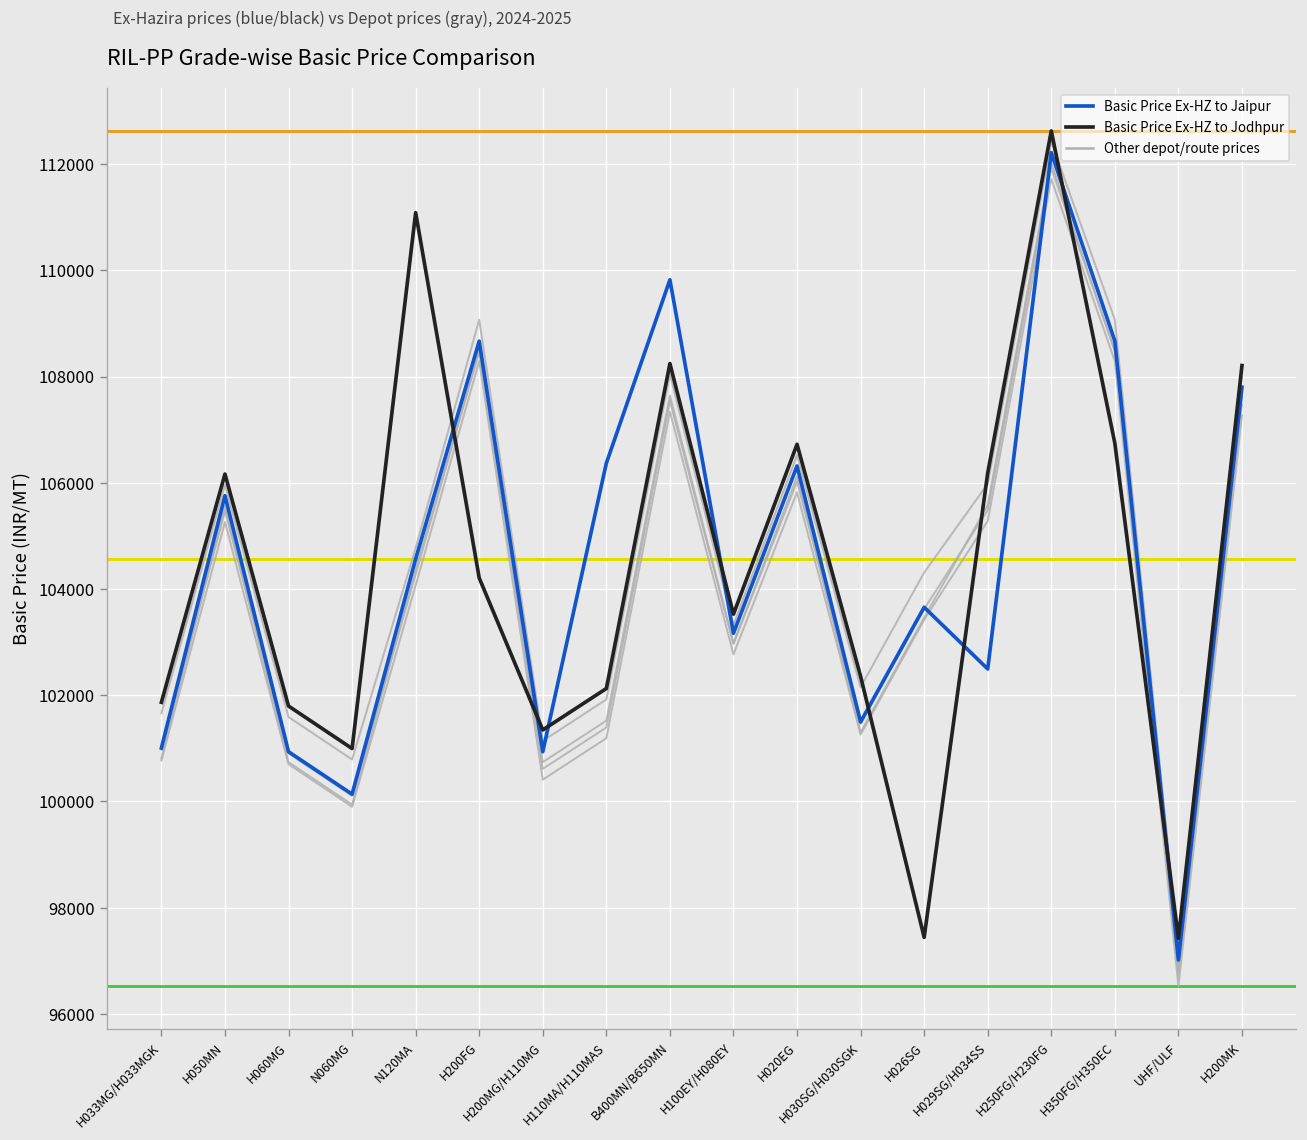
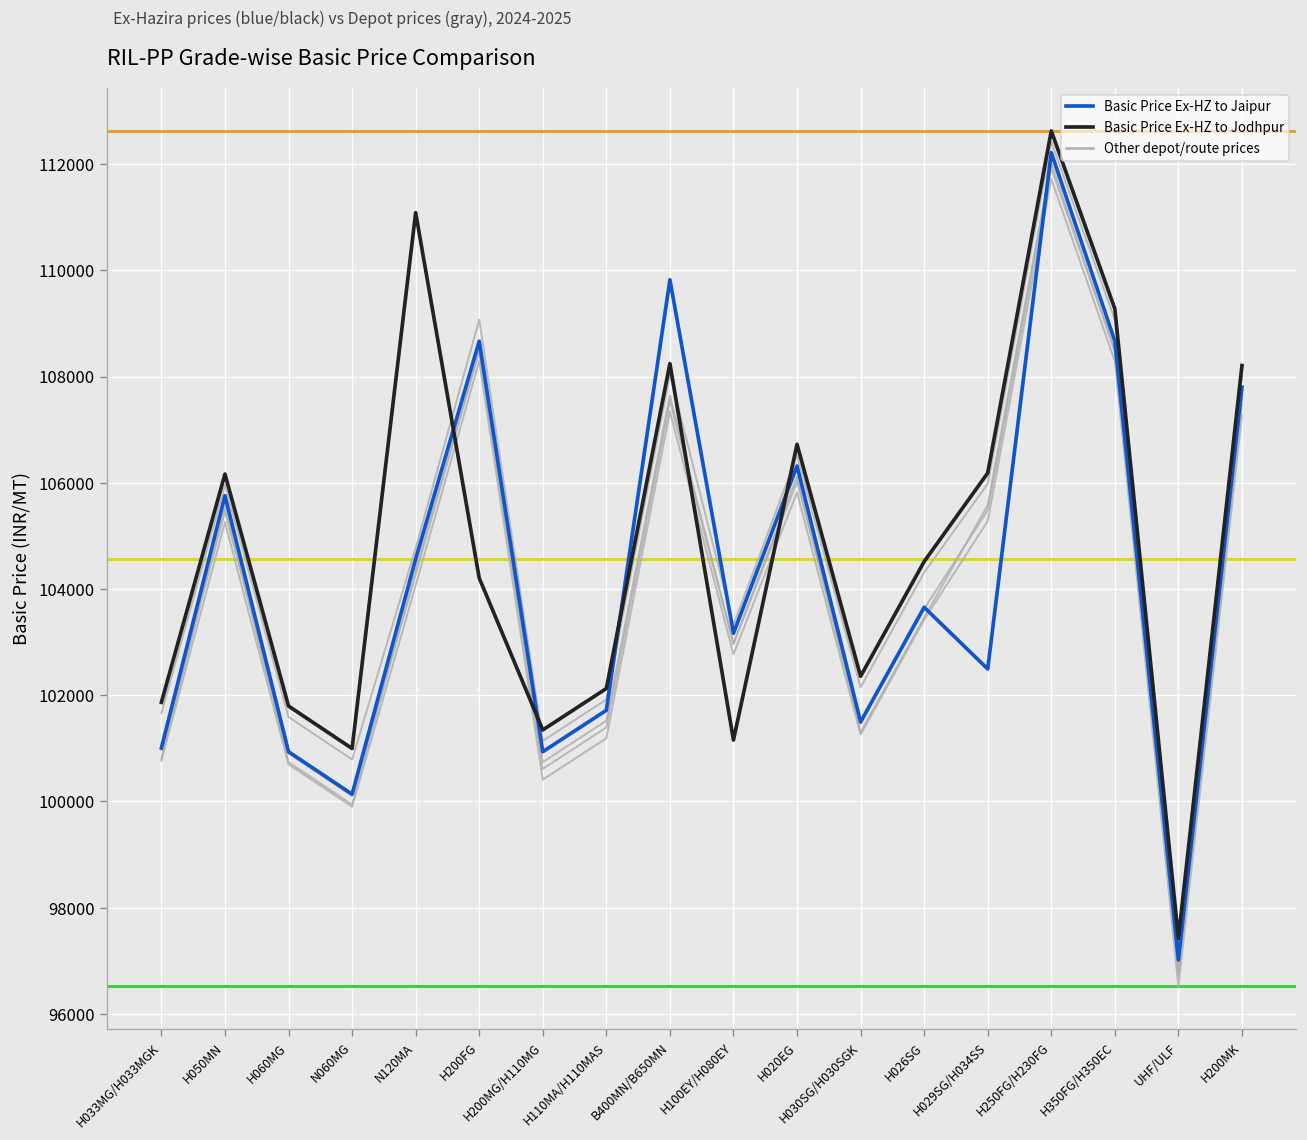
Basic Price Ex-HZ to Jaipur, H110MA/H110MAS: 106400 -> 101700
Basic Price Ex-HZ to Jodhpur, H100EY/H080EY: 103500 -> 101200
Basic Price Ex-HZ to Jodhpur, H026SG: 97400 -> 104500
Basic Price Ex-HZ to Jodhpur, H350FG/H350EC: 106700 -> 109300
